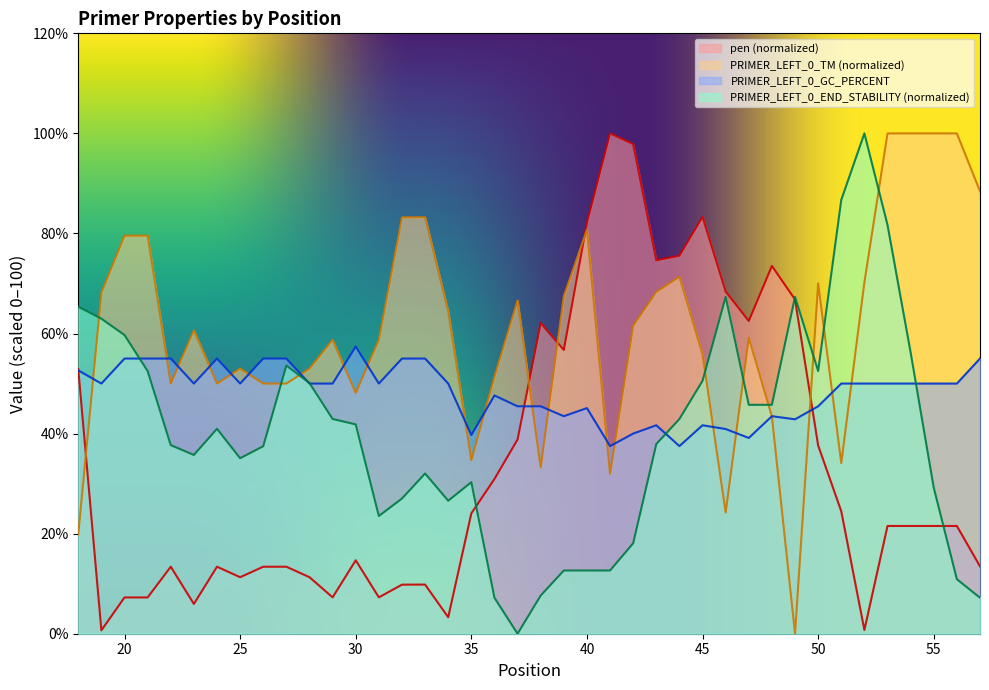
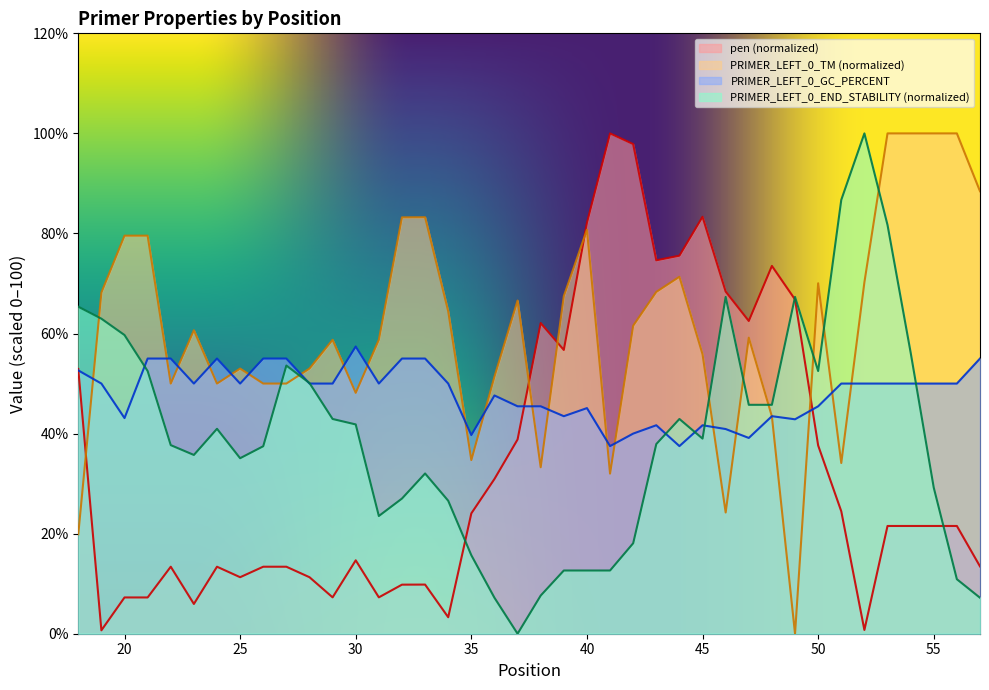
PRIMER_LEFT_0_GC_PERCENT, 20: 55% -> 43%
PRIMER_LEFT_0_END_STABILITY (normalized), 35: 30% -> 16%
PRIMER_LEFT_0_END_STABILITY (normalized), 45: 51% -> 39%
